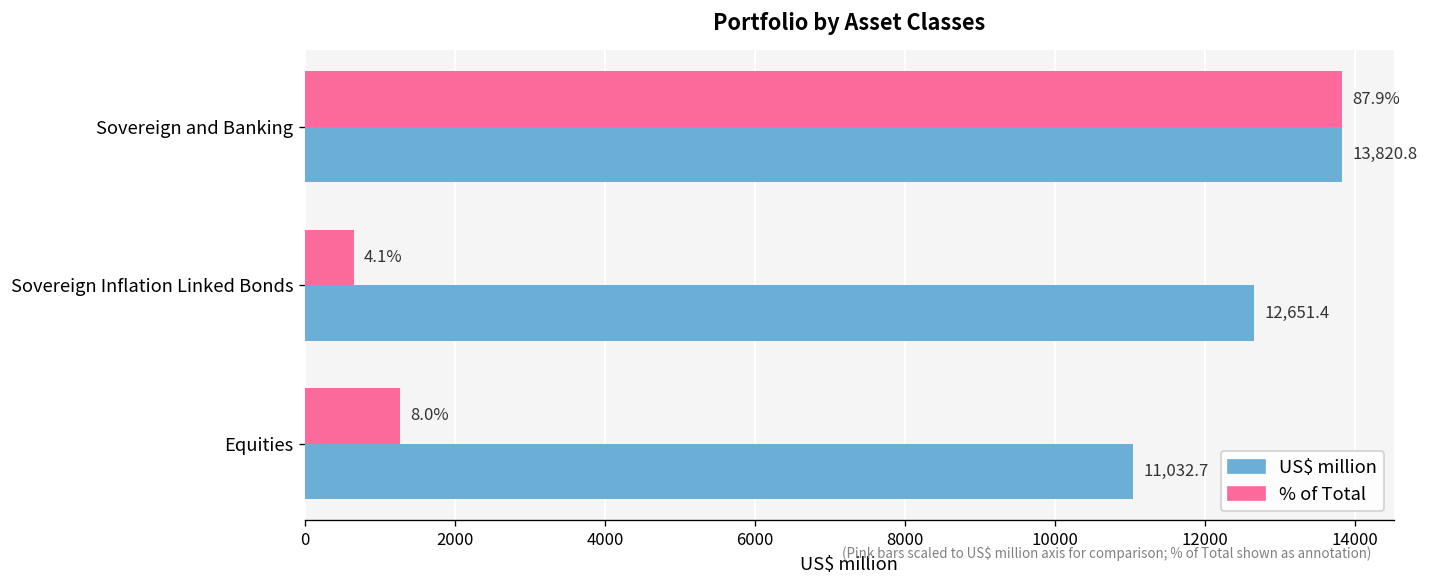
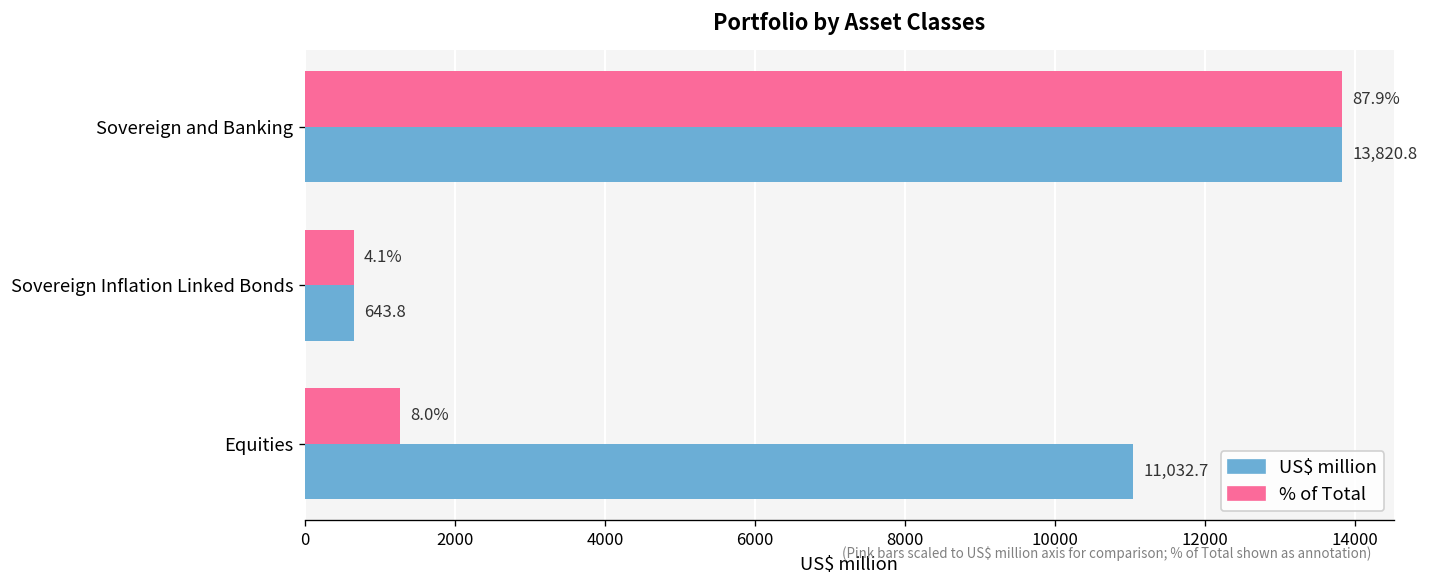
US$ million, Sovereign Inflation Linked Bonds: 12,651.4 -> 643.8
